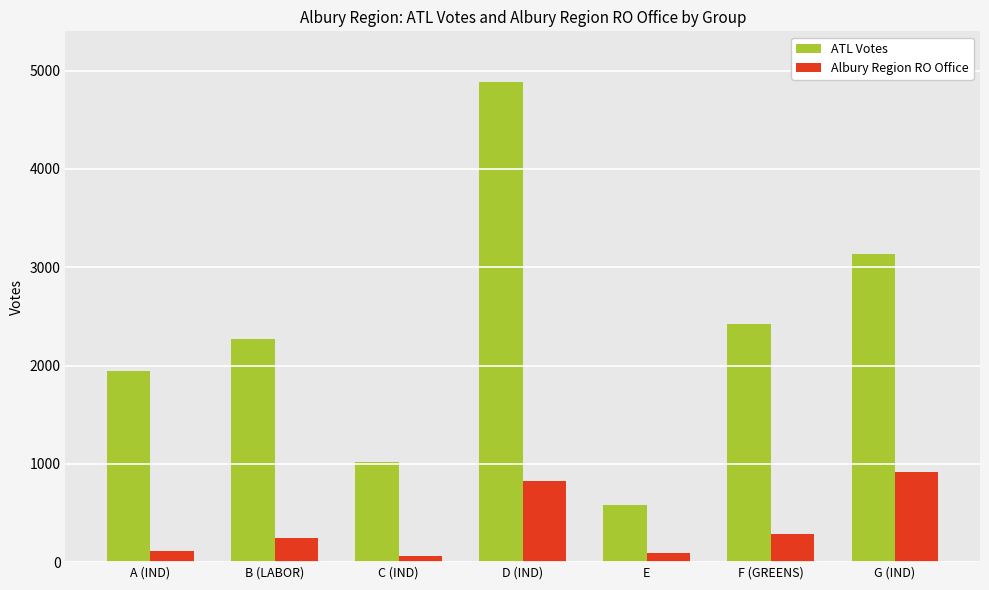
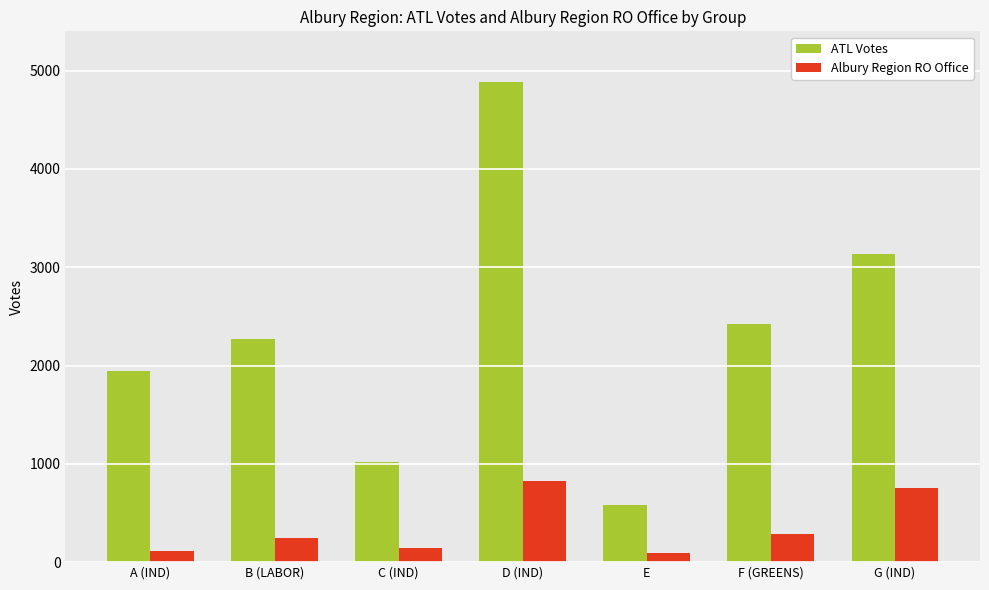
Albury Region RO Office, C (IND): 60 -> 140
Albury Region RO Office, G (IND): 900 -> 800
